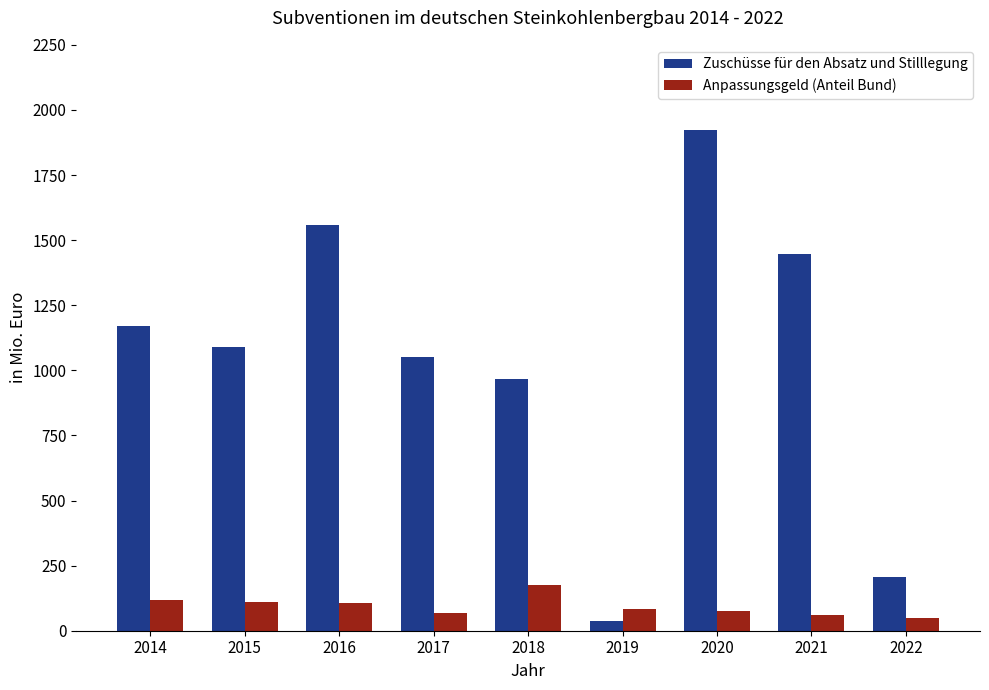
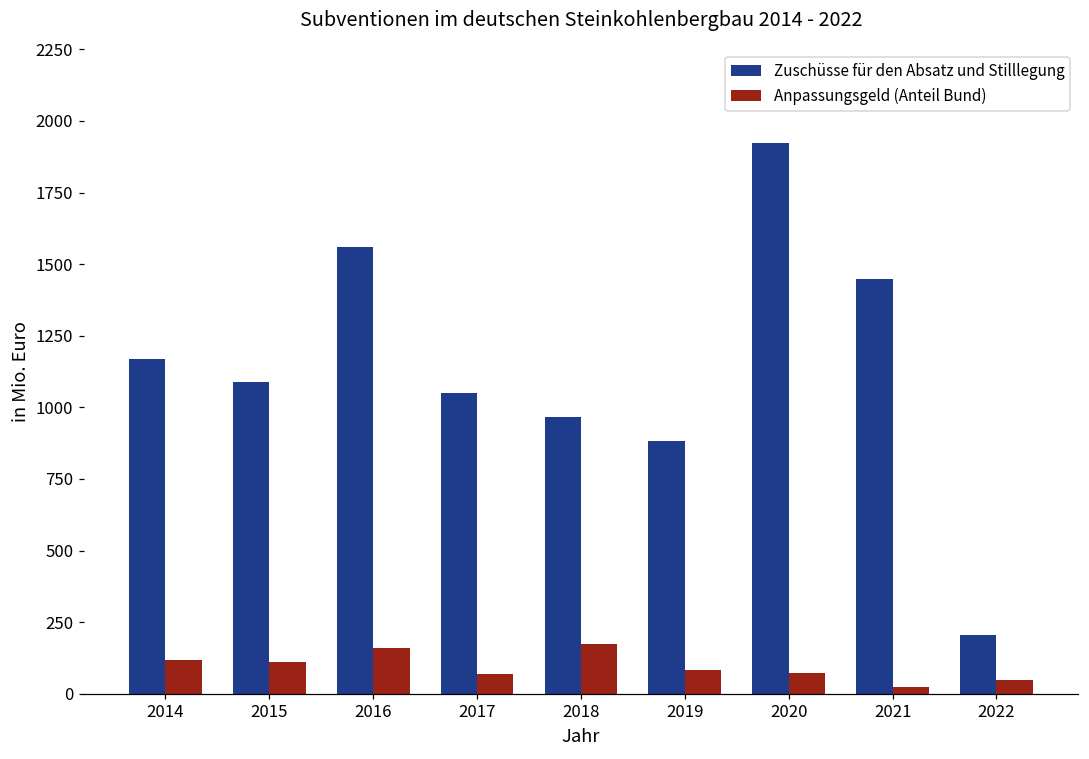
Anpassungsgeld (Anteil Bund), 2016: 110 -> 160
Zuschüsse für den Absatz und Stilllegung, 2019: 40 -> 880
Anpassungsgeld (Anteil Bund), 2021: 60 -> 20
